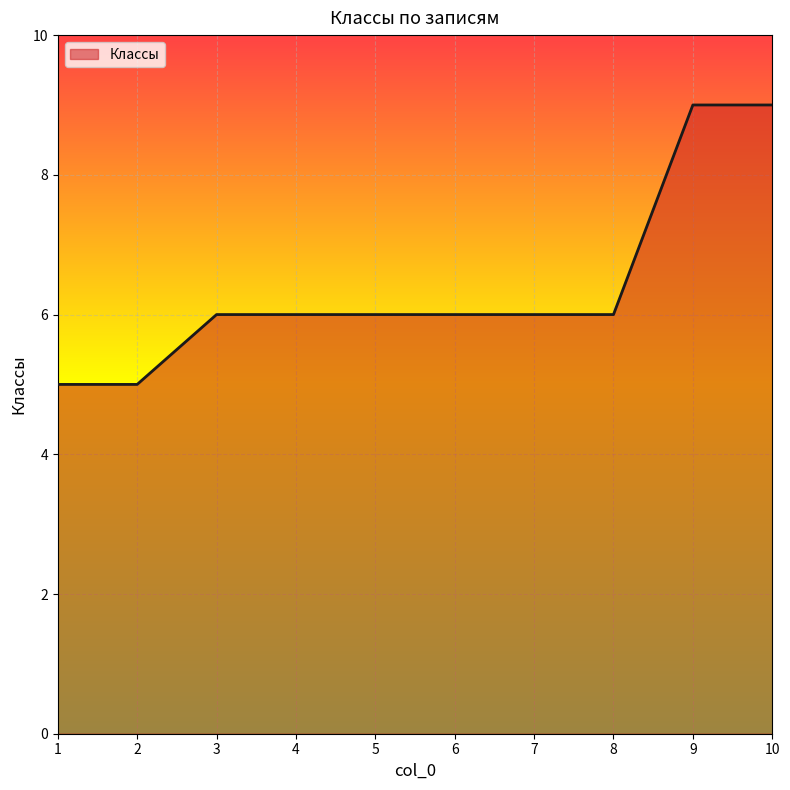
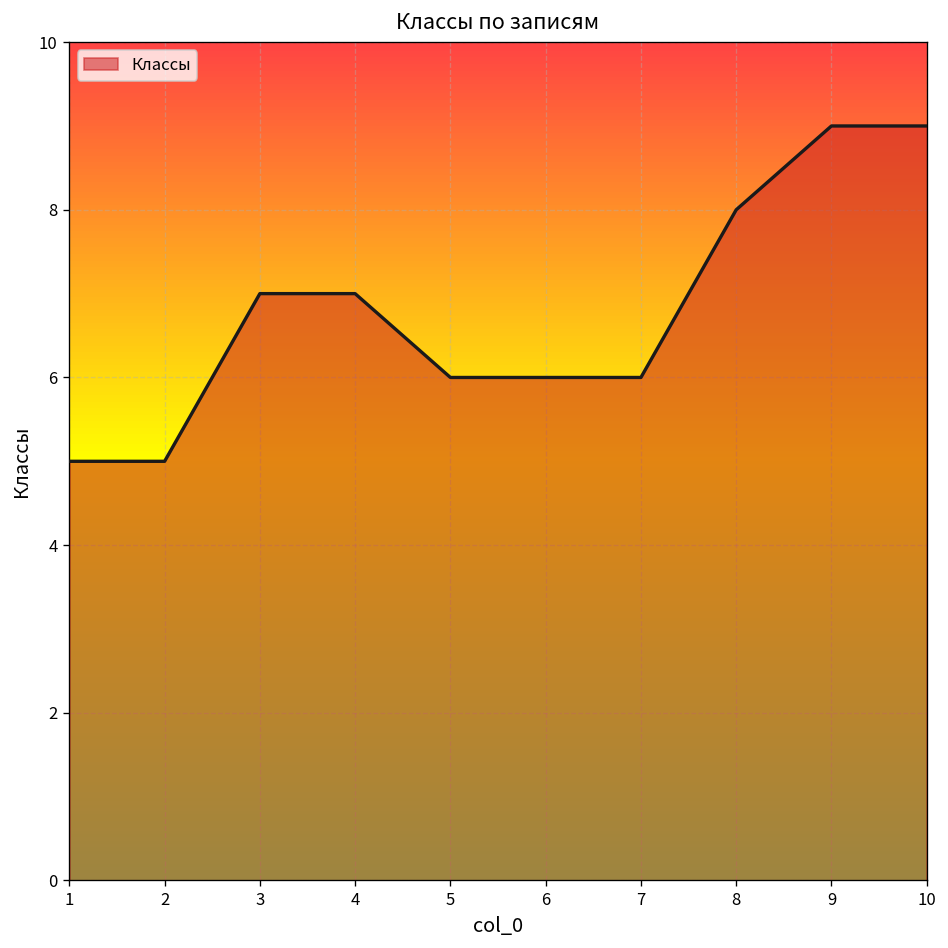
3: 6 -> 7
4: 6 -> 7
8: 6 -> 8
